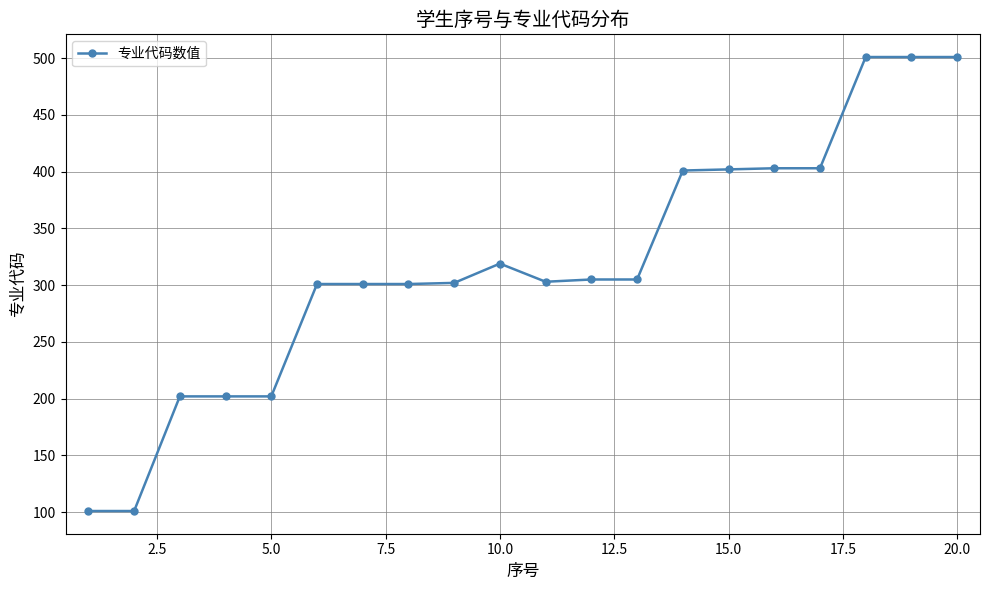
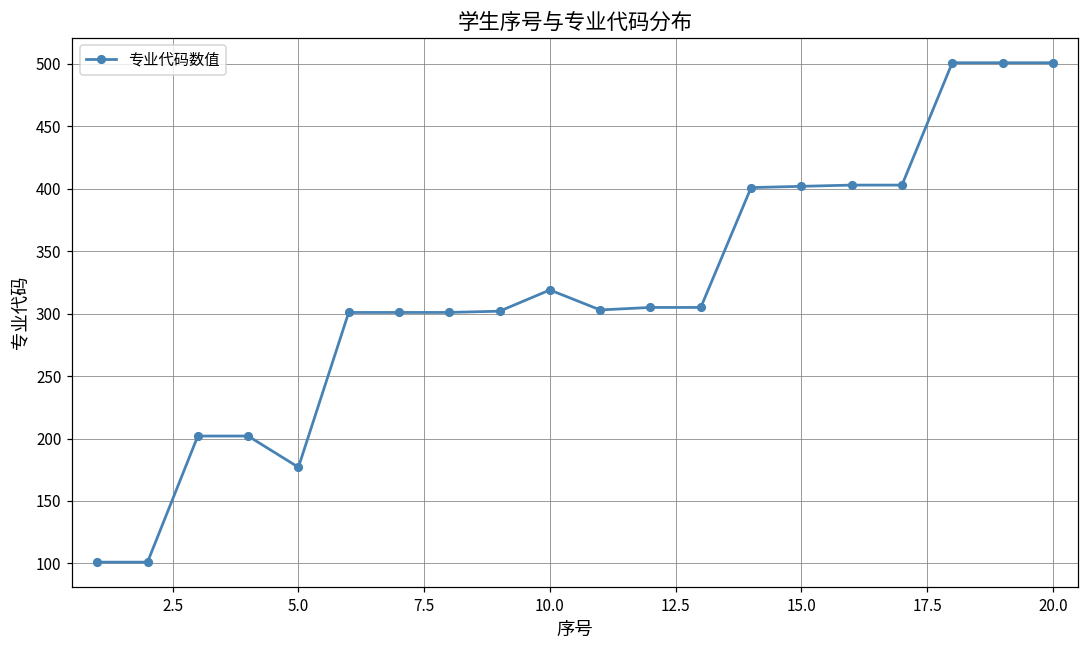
5.0: 202 -> 177
